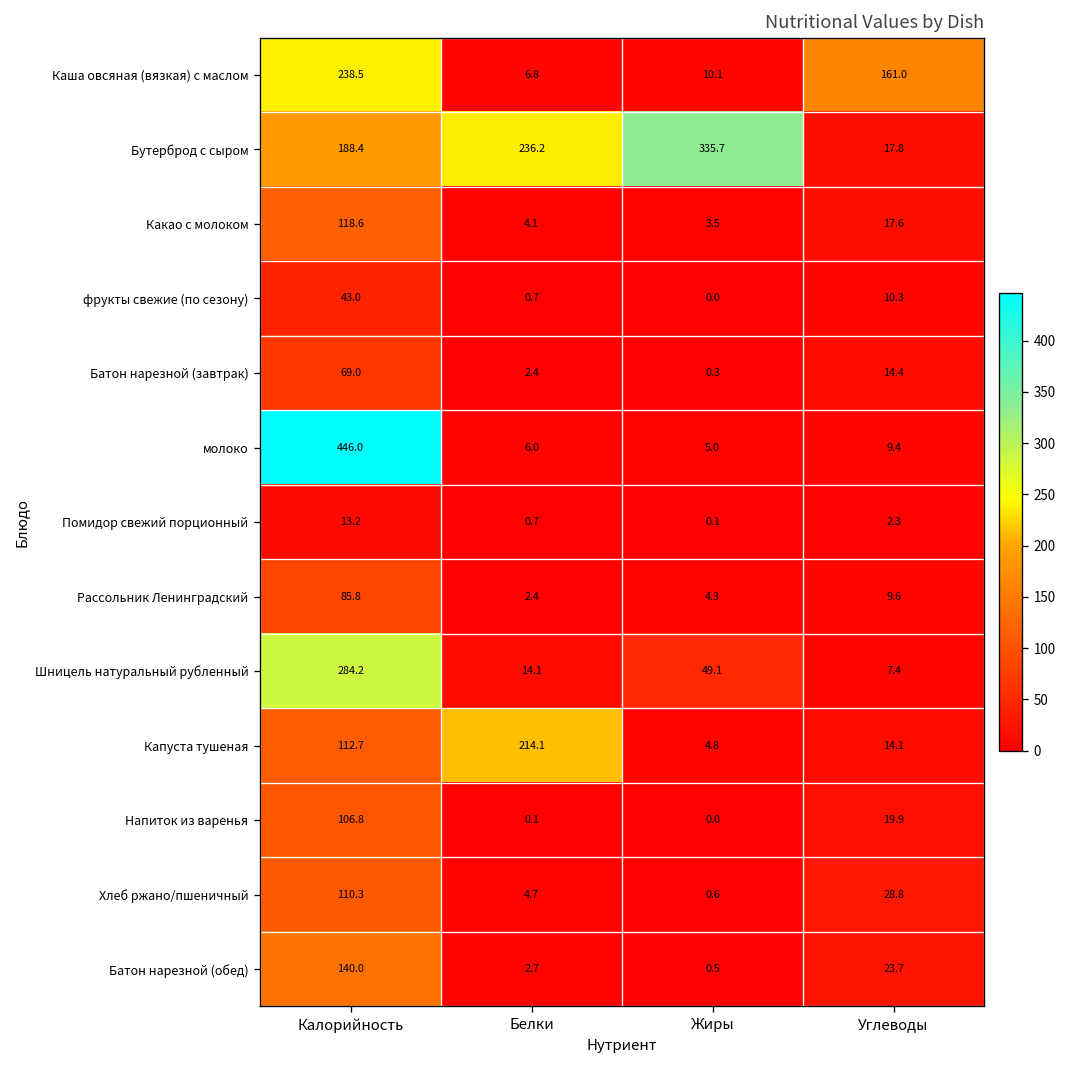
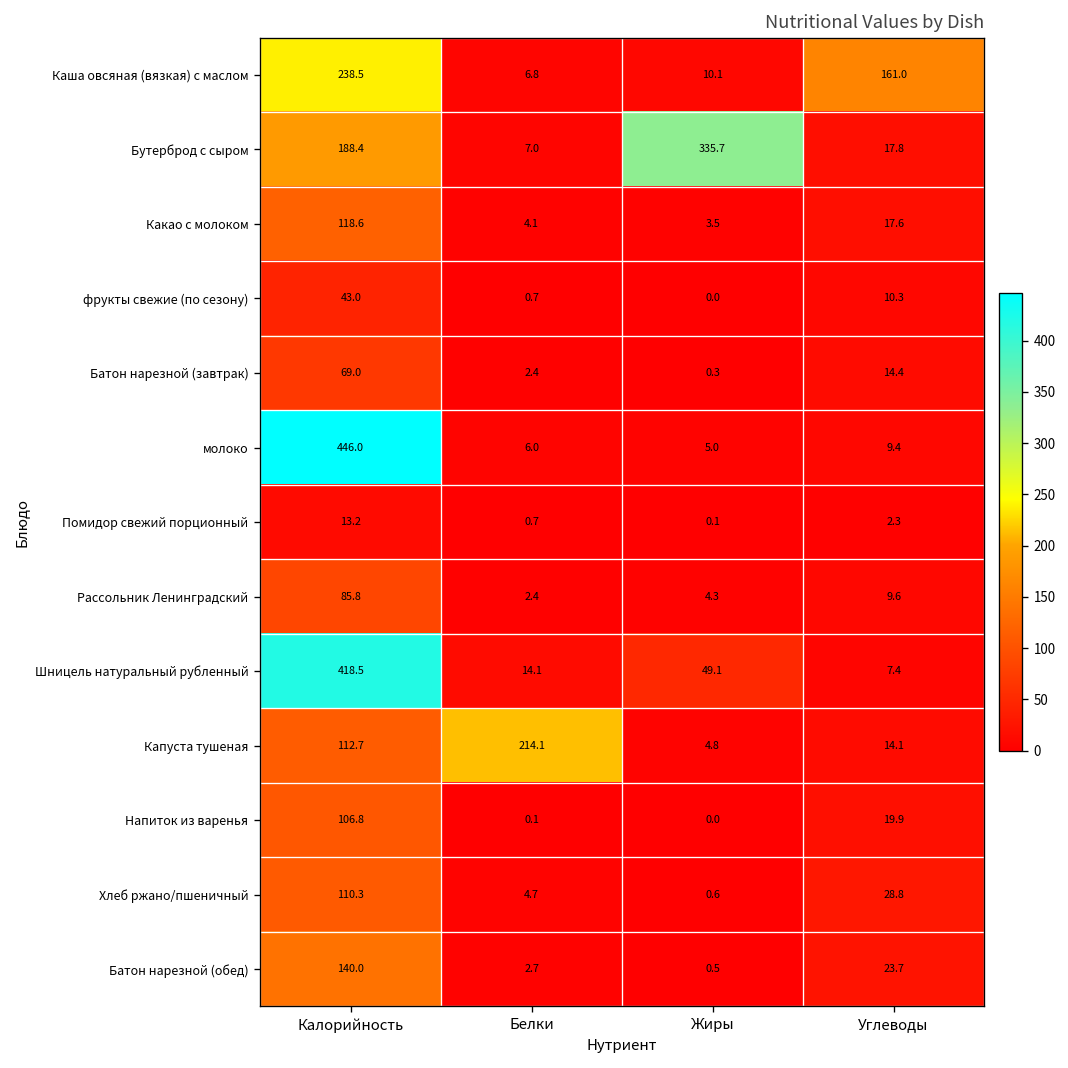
Бутерброд с сыром, Белки: 236.2 -> 7.0
Шницель натуральный рубленный, Калорийность: 284.2 -> 418.5
